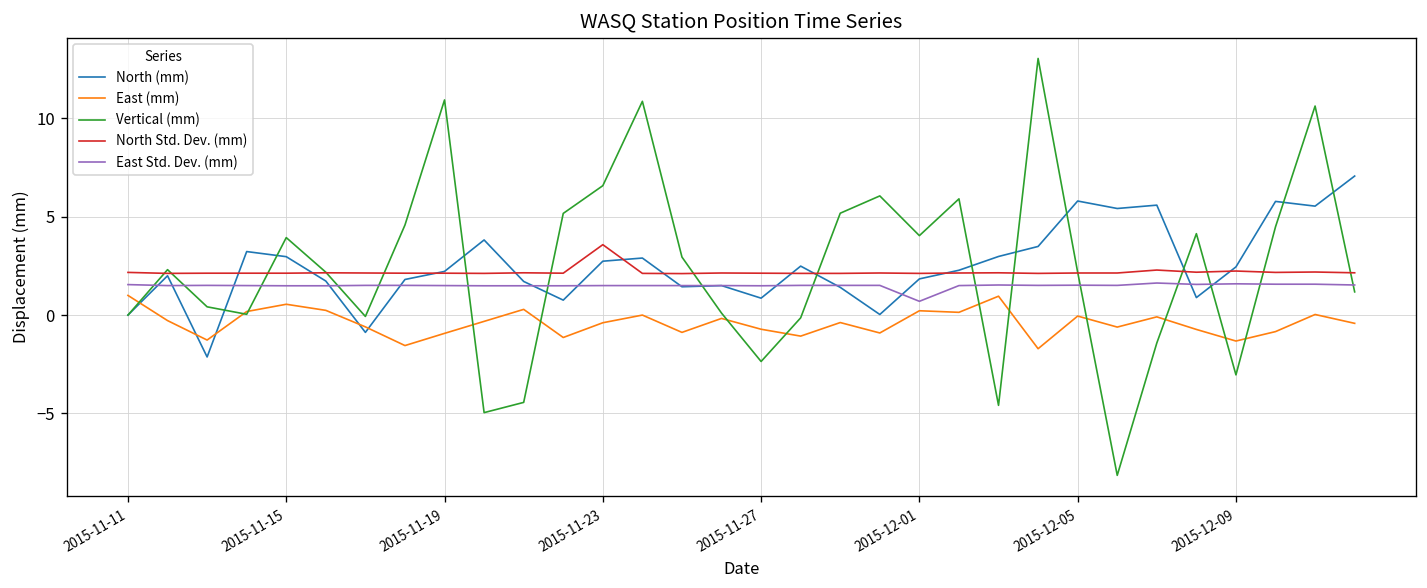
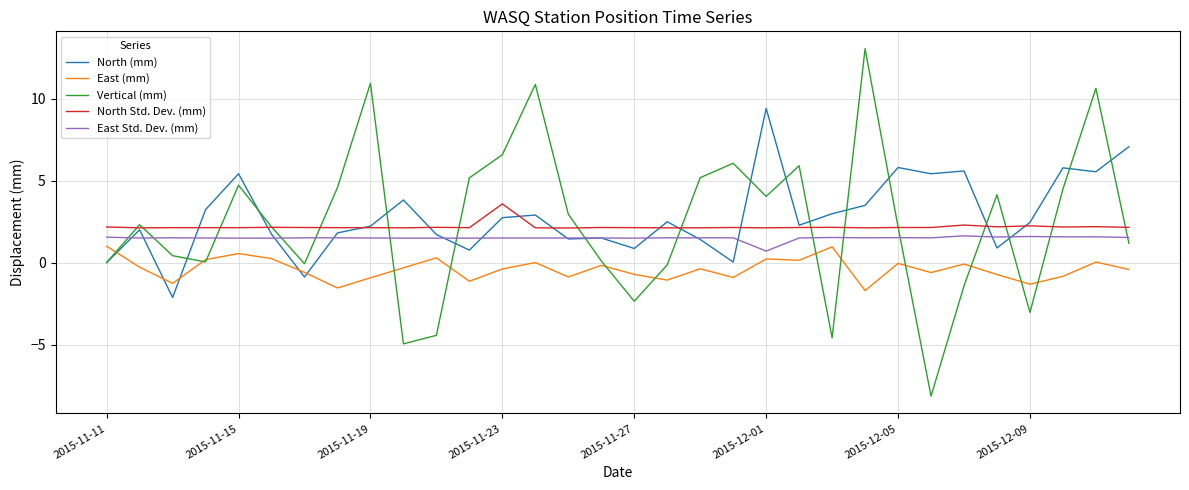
North (mm), 2015-11-15: 3.0 -> 5.4
Vertical (mm), 2015-11-15: 3.9 -> 4.7
North (mm), 2015-12-01: 1.8 -> 9.4
